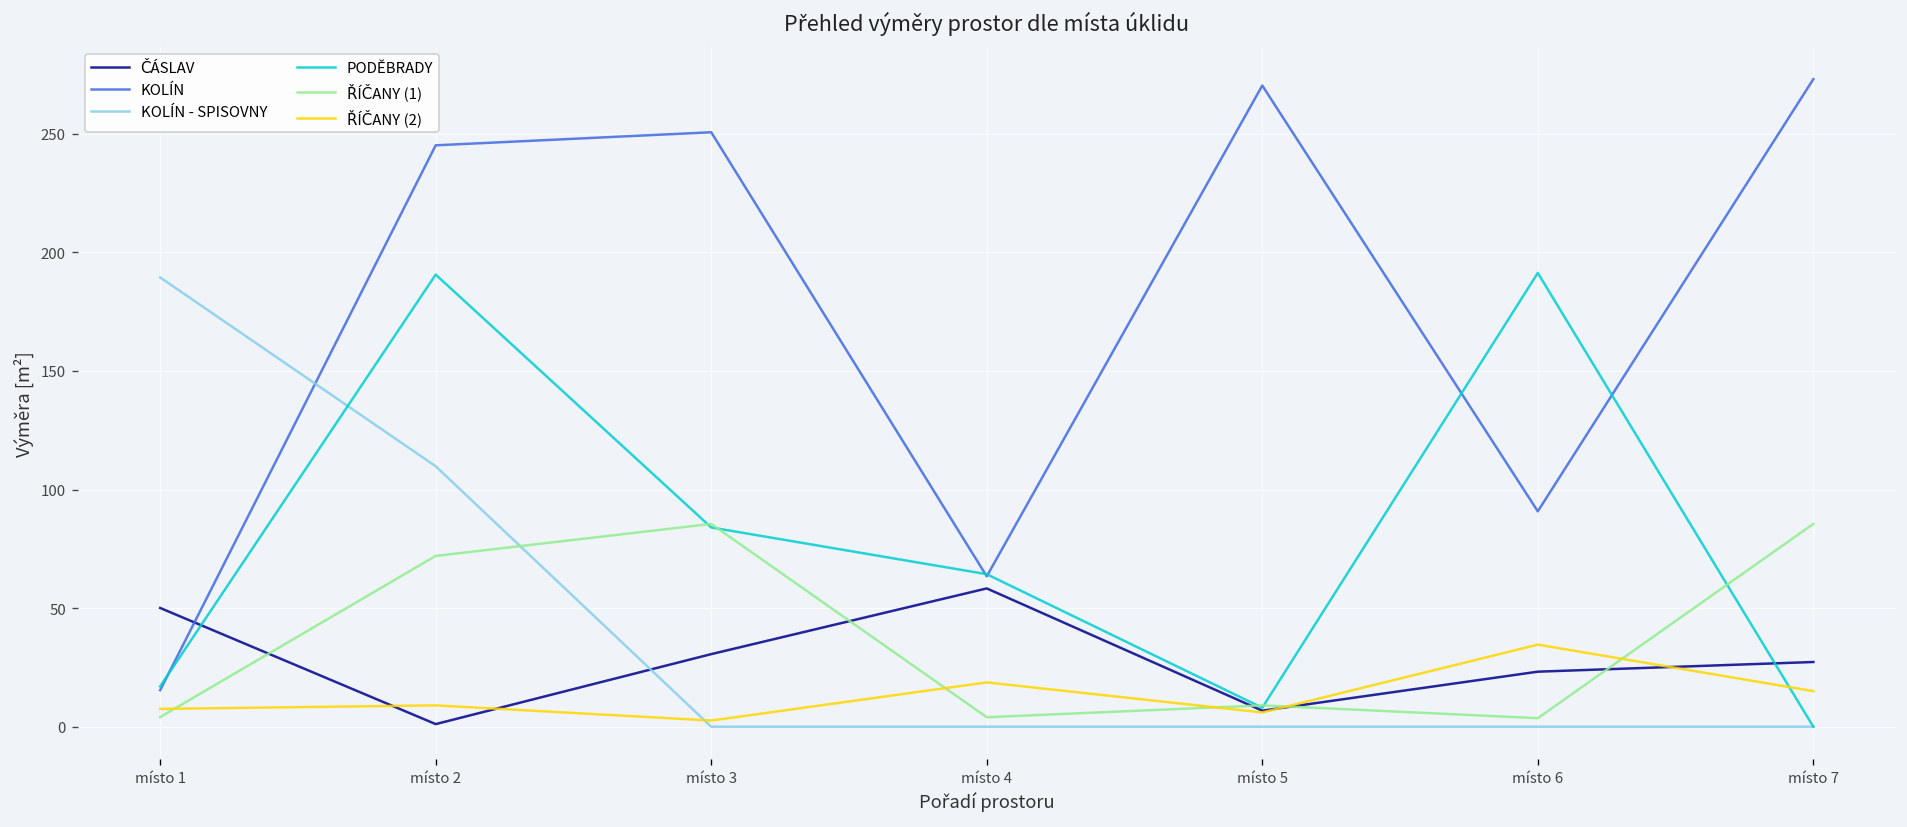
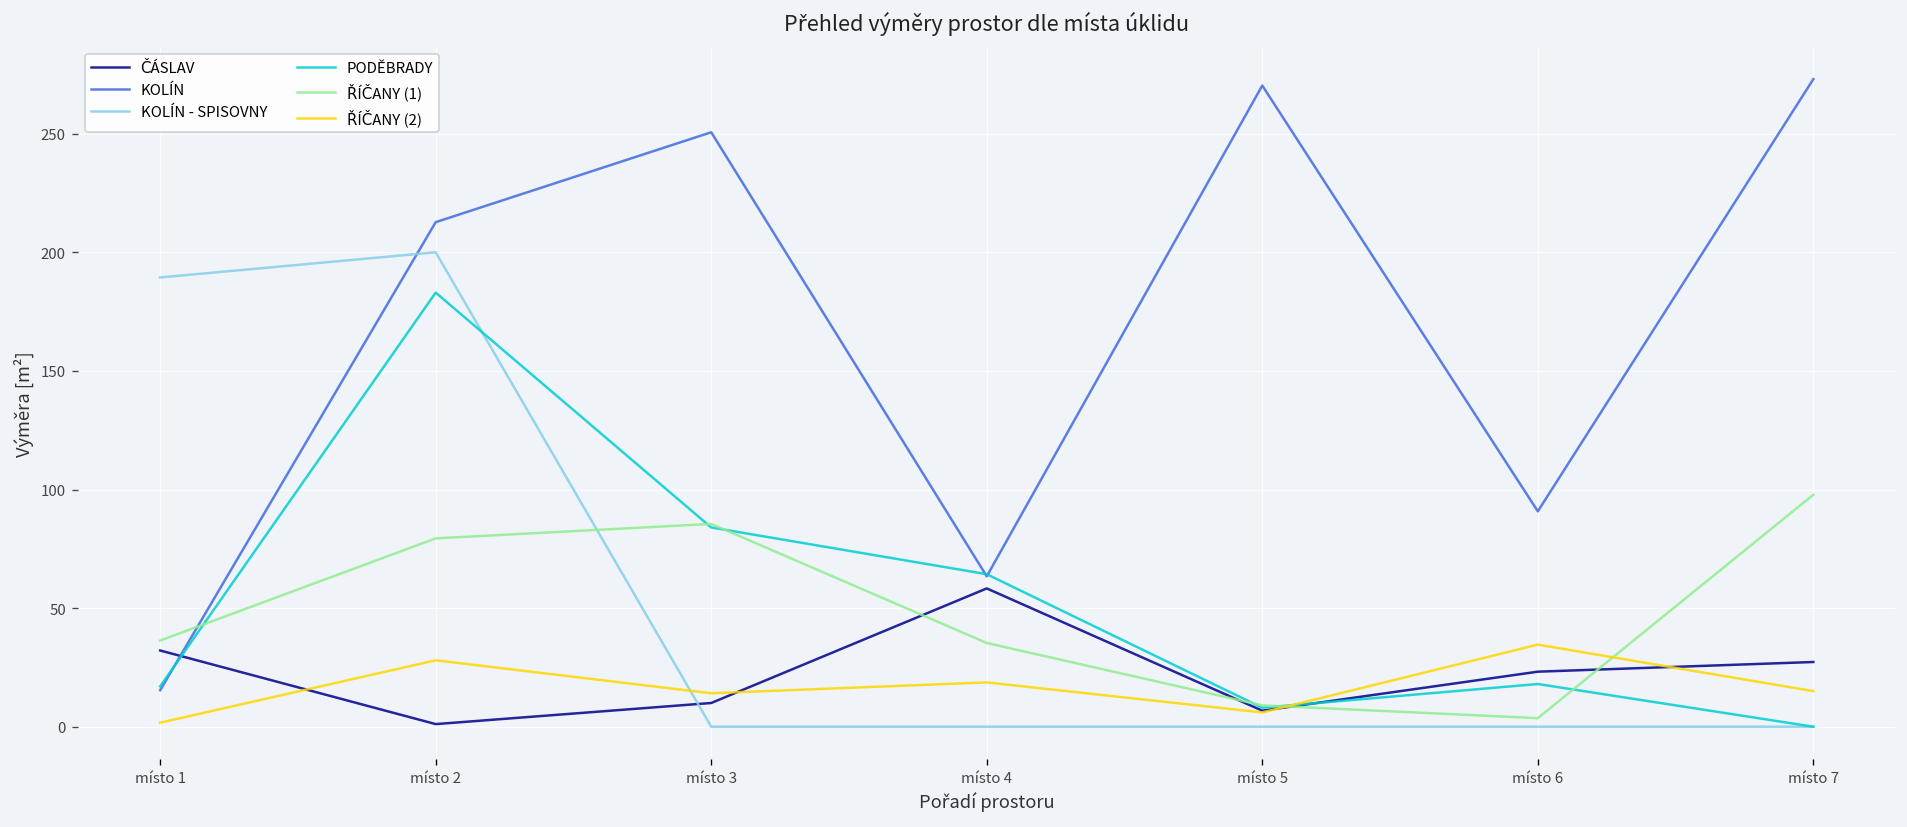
ČÁSLAV, místo 1: 50 -> 32
ŘÍČANY (1), místo 1: 4 -> 36
ŘÍČANY (2), místo 1: 8 -> 2
KOLÍN, místo 2: 245 -> 213
KOLÍN - SPISOVNY, místo 2: 110 -> 200
PODĚBRADY, místo 2: 191 -> 183
ŘÍČANY (1), místo 2: 72 -> 79
ŘÍČANY (2), místo 2: 9 -> 28
ČÁSLAV, místo 3: 31 -> 10
ŘÍČANY (2), místo 3: 3 -> 14
ŘÍČANY (1), místo 4: 4 -> 35
PODĚBRADY, místo 6: 191 -> 18
ŘÍČANY (1), místo 7: 86 -> 98
